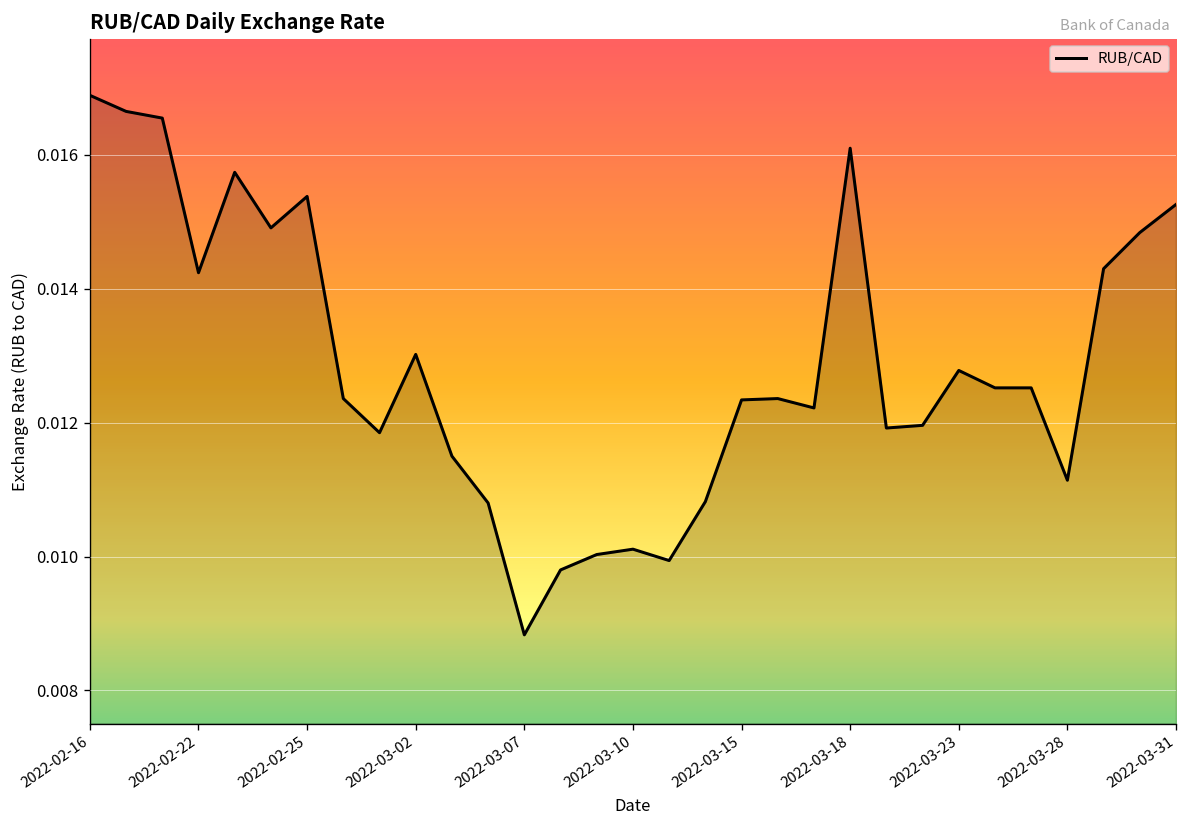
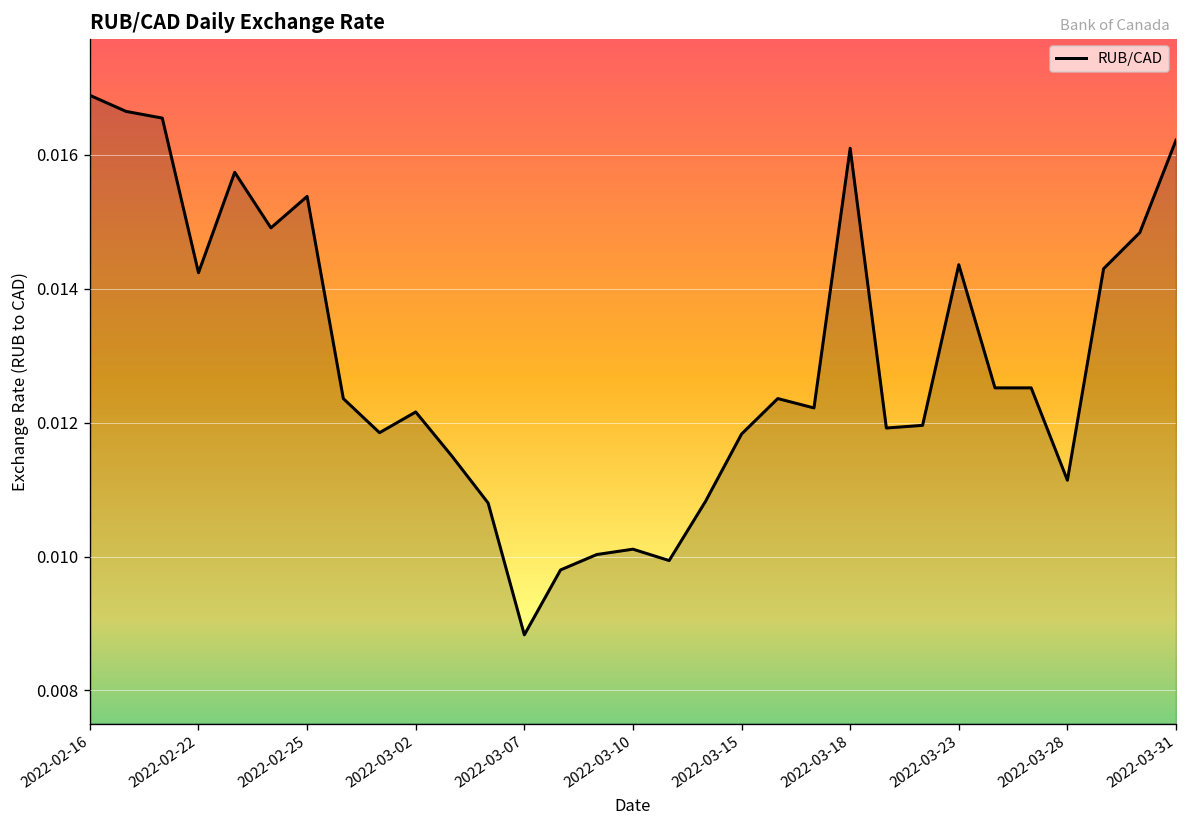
2022-03-02: 0.0130 -> 0.0122
2022-03-15: 0.0123 -> 0.0118
2022-03-23: 0.0128 -> 0.0144
2022-03-31: 0.0153 -> 0.0162
